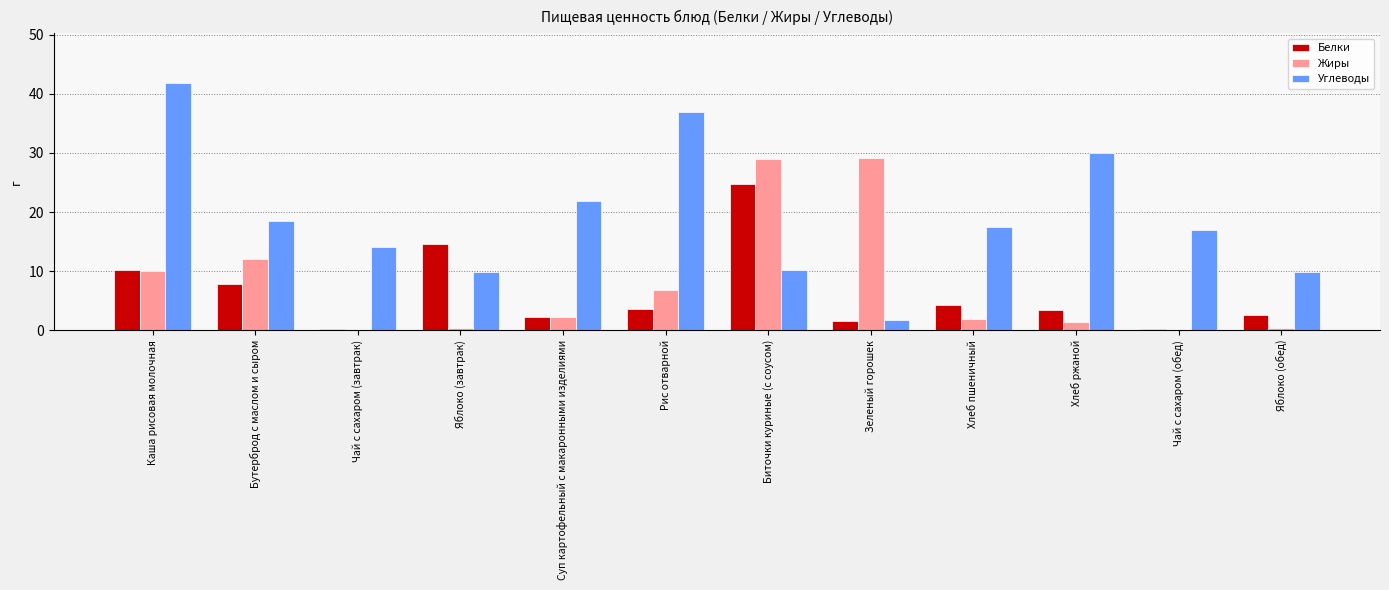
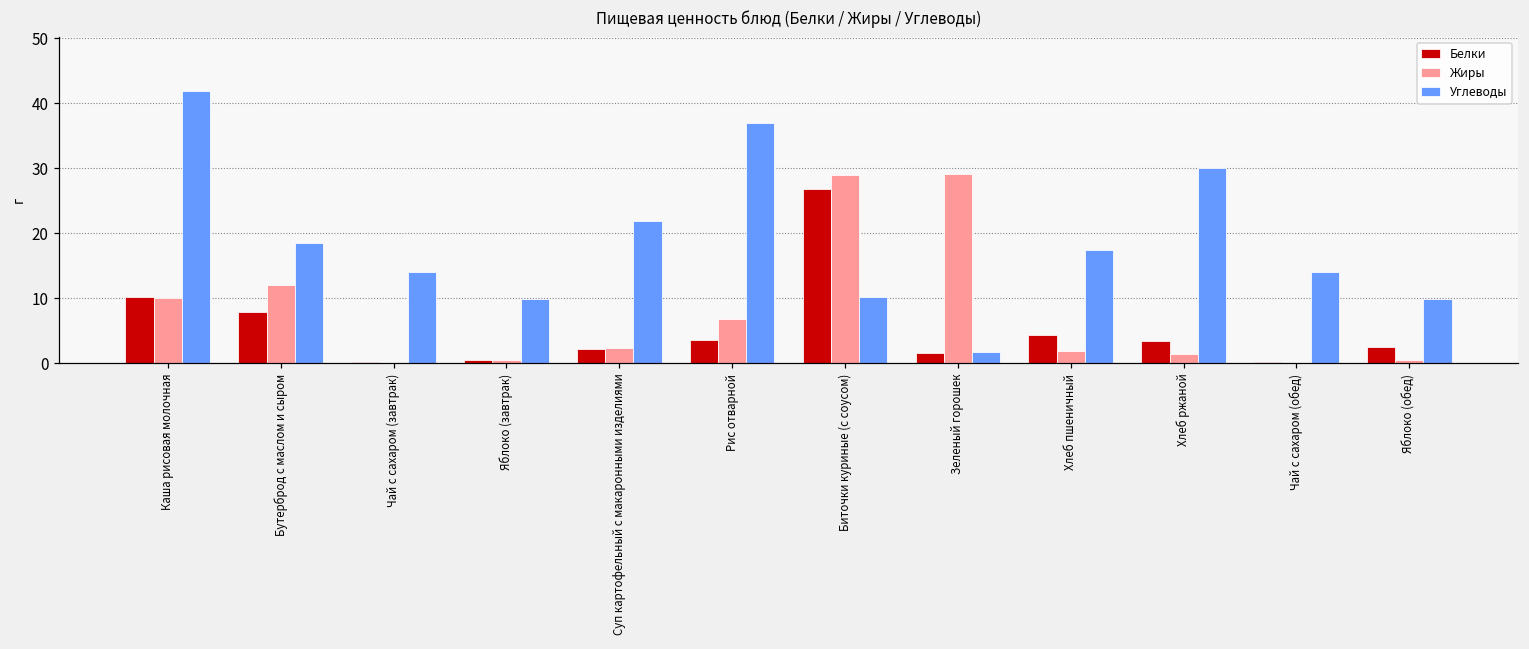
Белки, Яблоко (завтрак): 15 -> 0
Белки, Биточки куриные (с соусом): 25 -> 27
Углеводы, Чай с сахаром (обед): 17 -> 14
